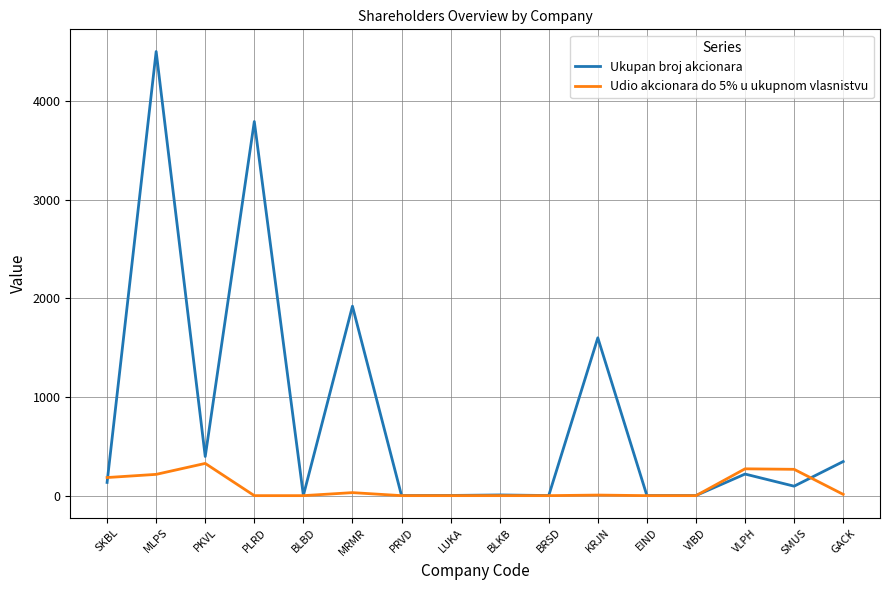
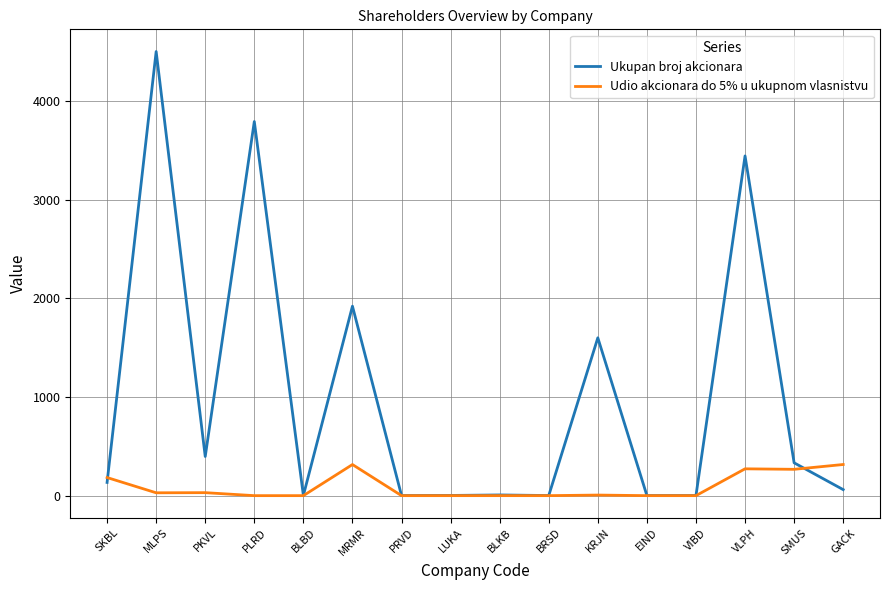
Udio akcionara do 5% u ukupnom vlasnistvu, MLPS: 200 -> 0
Udio akcionara do 5% u ukupnom vlasnistvu, PKVL: 300 -> 0
Udio akcionara do 5% u ukupnom vlasnistvu, MRMR: 0 -> 300
Ukupan broj akcionara, VLPH: 200 -> 3400
Ukupan broj akcionara, SMUS: 100 -> 300
Ukupan broj akcionara, GACK: 300 -> 100
Udio akcionara do 5% u ukupnom vlasnistvu, GACK: 0 -> 300
